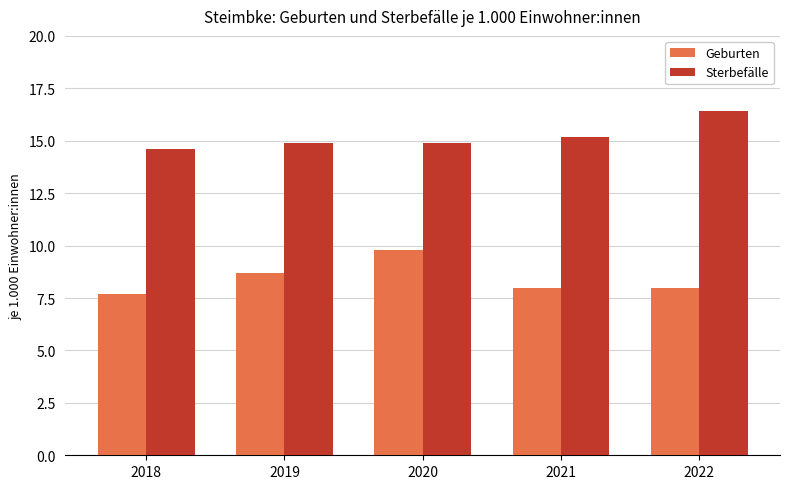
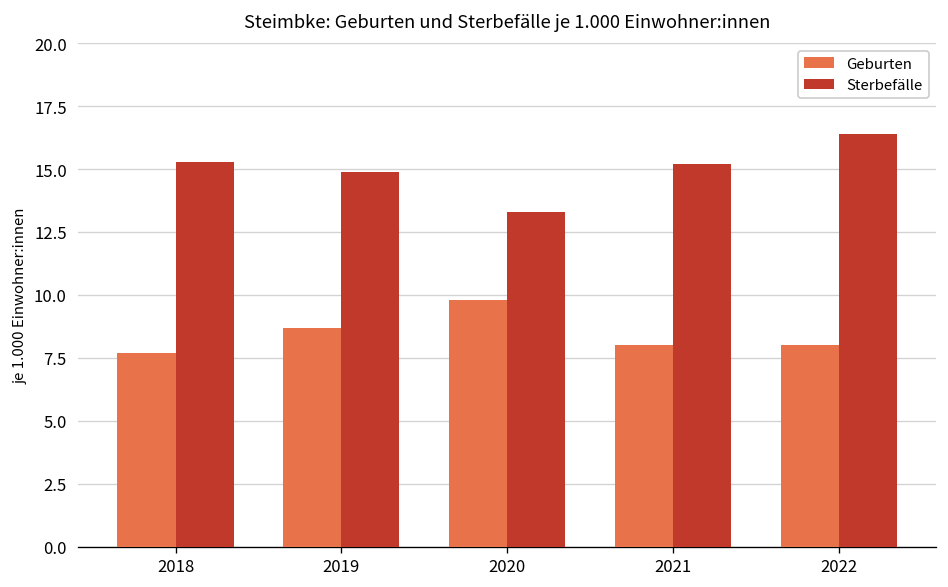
Sterbefälle, 2018: 14.6 -> 15.3
Sterbefälle, 2020: 14.9 -> 13.3
